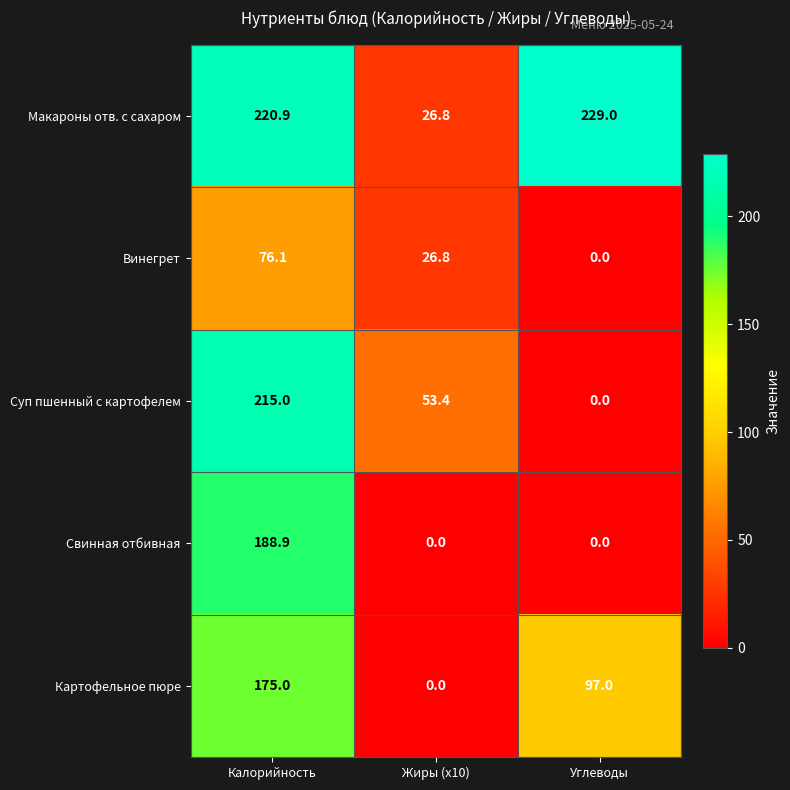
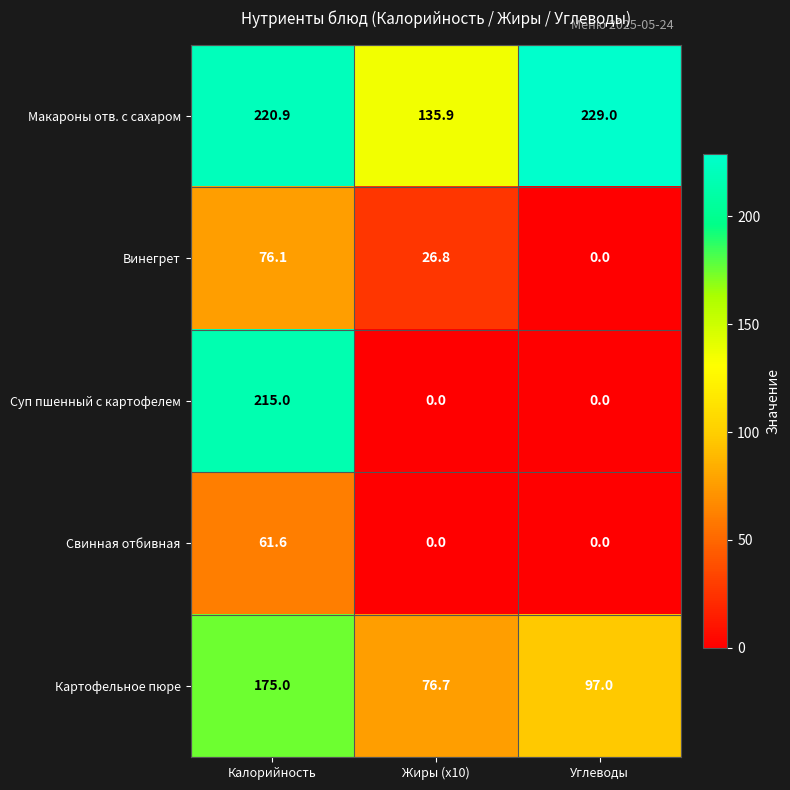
Макароны отв. с сахаром, Жиры (x10): 26.8 -> 135.9
Суп пшенный с картофелем, Жиры (x10): 53.4 -> 0.0
Свинная отбивная, Калорийность: 188.9 -> 61.6
Картофельное пюре, Жиры (x10): 0.0 -> 76.7
